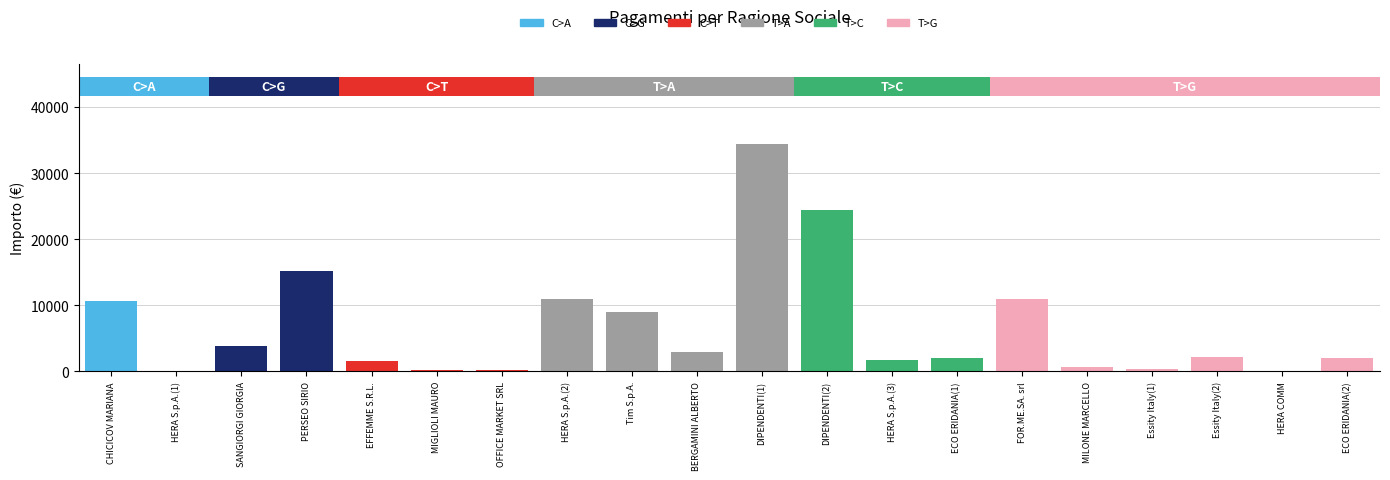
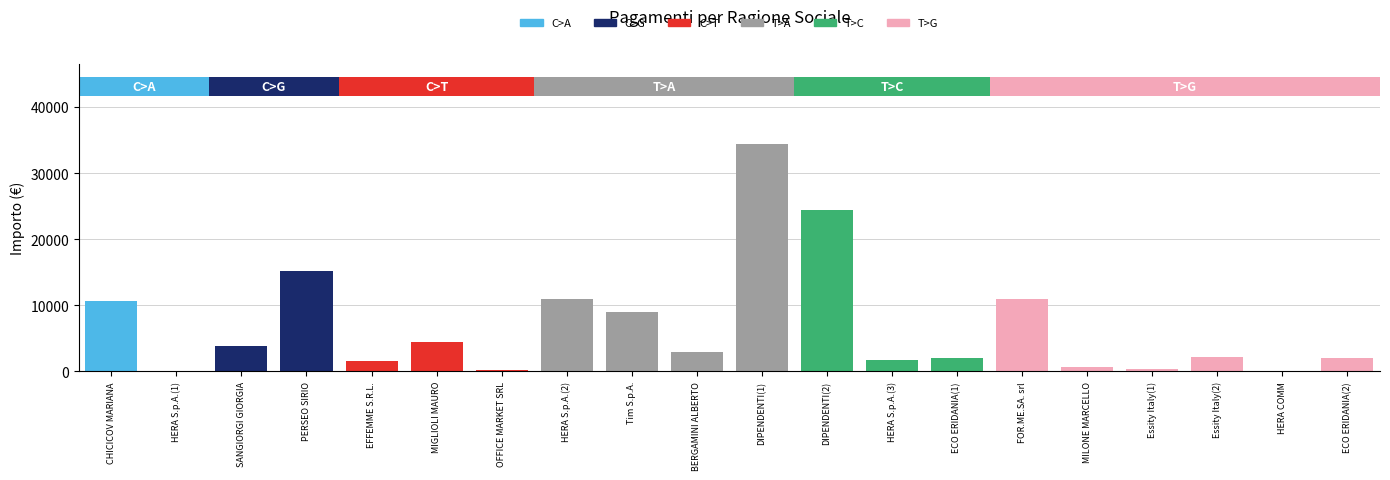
MIGLIOLI MAURO: 0 -> 5000
